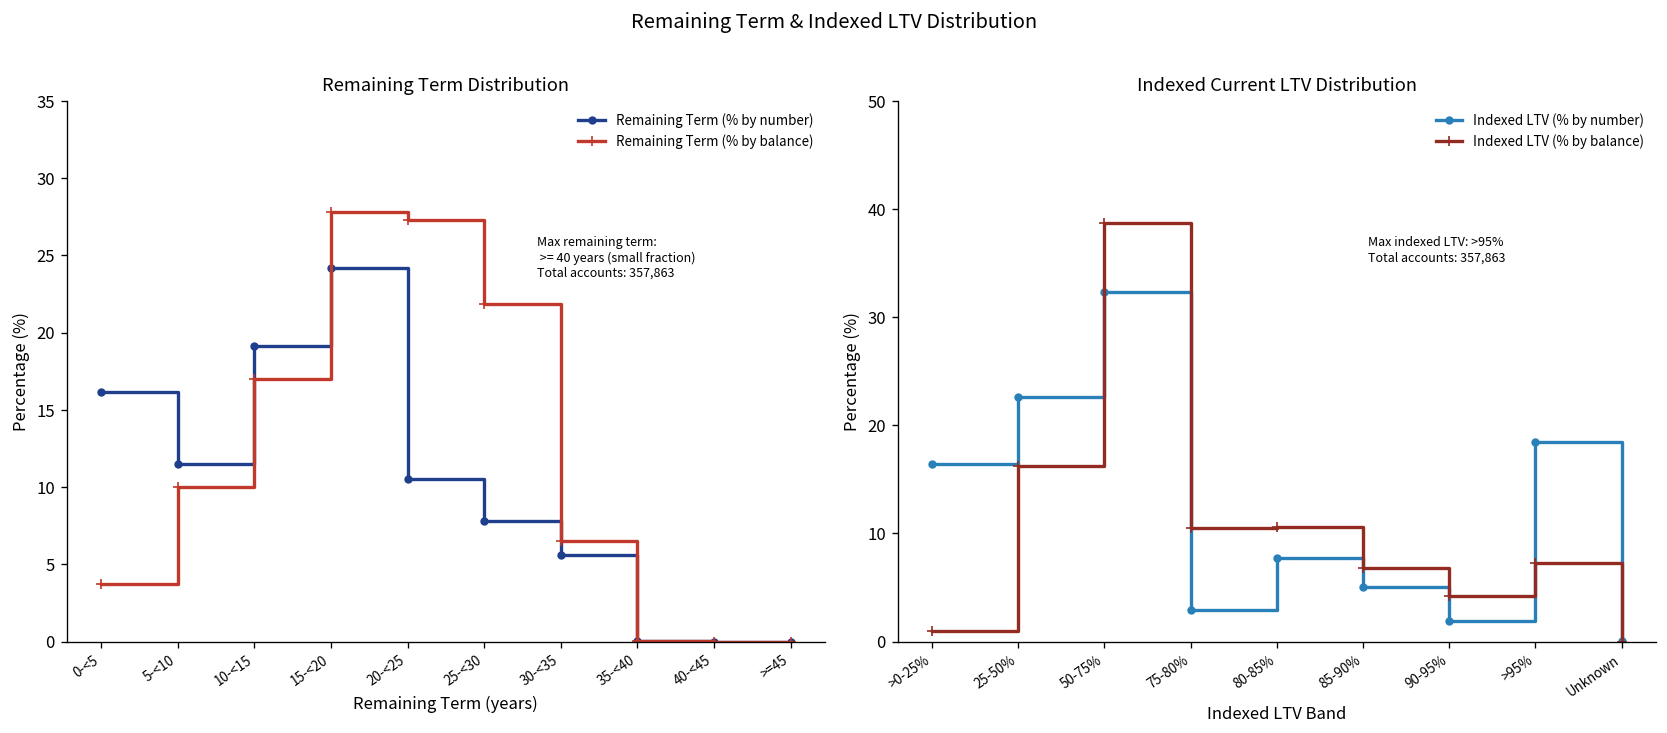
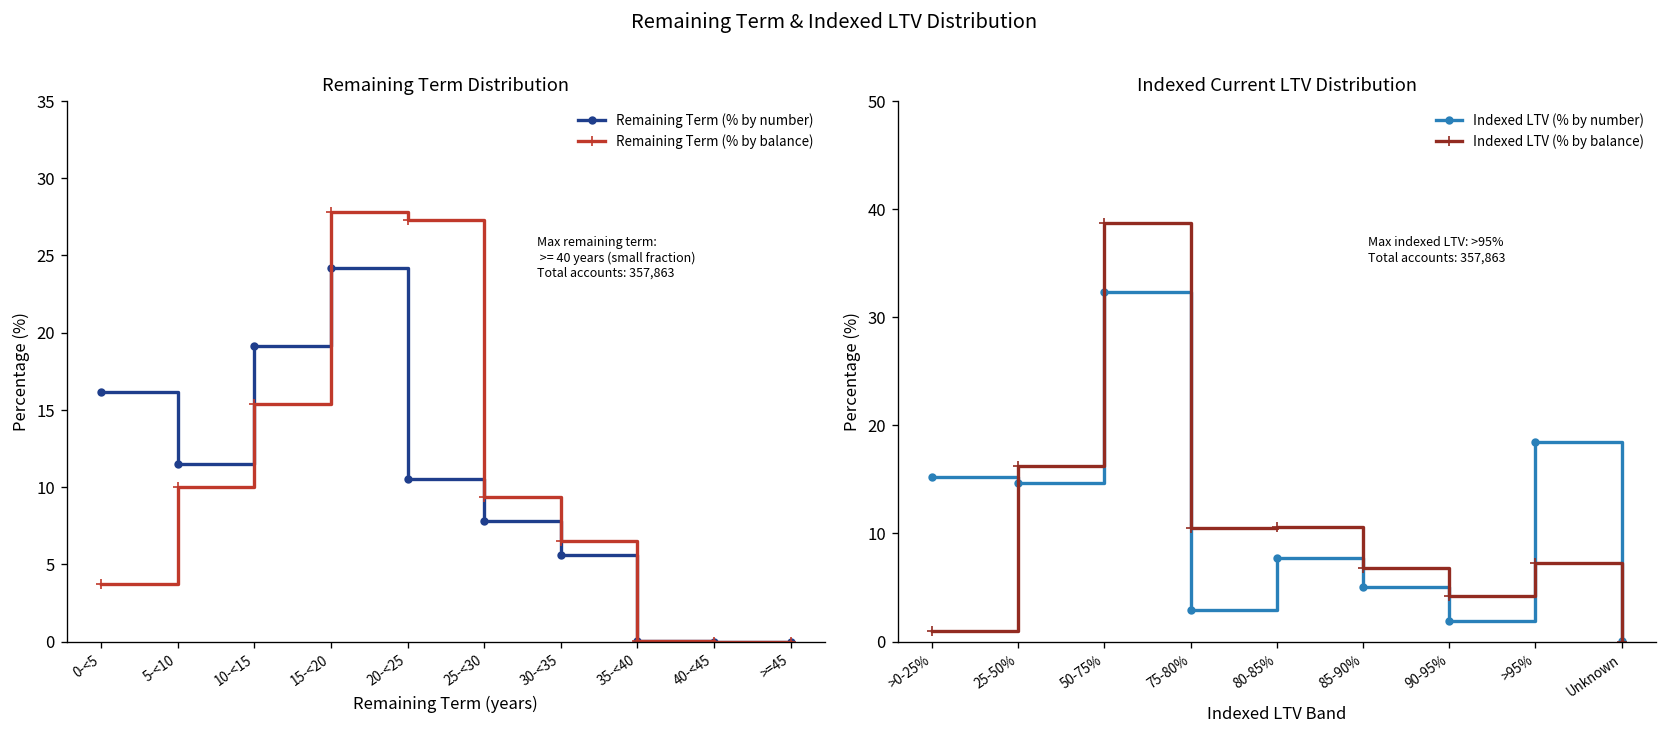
Remaining Term Distribution, Remaining Term (% by balance), 10-<15: 17.0 -> 15.4
Remaining Term Distribution, Remaining Term (% by balance), 25-<30: 21.8 -> 9.4
Indexed Current LTV Distribution, Indexed LTV (% by number), >0-25%: 16 -> 15
Indexed Current LTV Distribution, Indexed LTV (% by number), 25-50%: 23 -> 15
